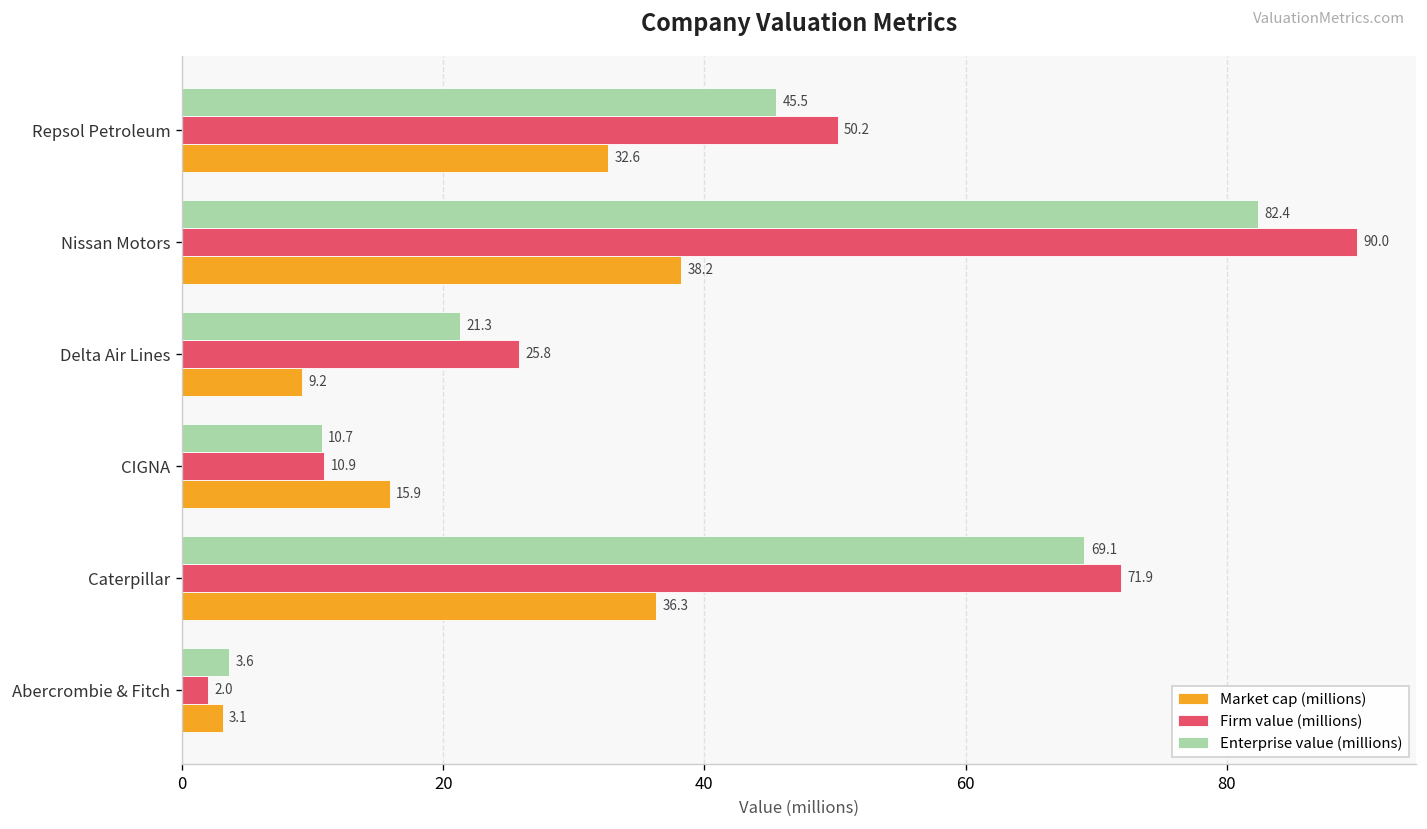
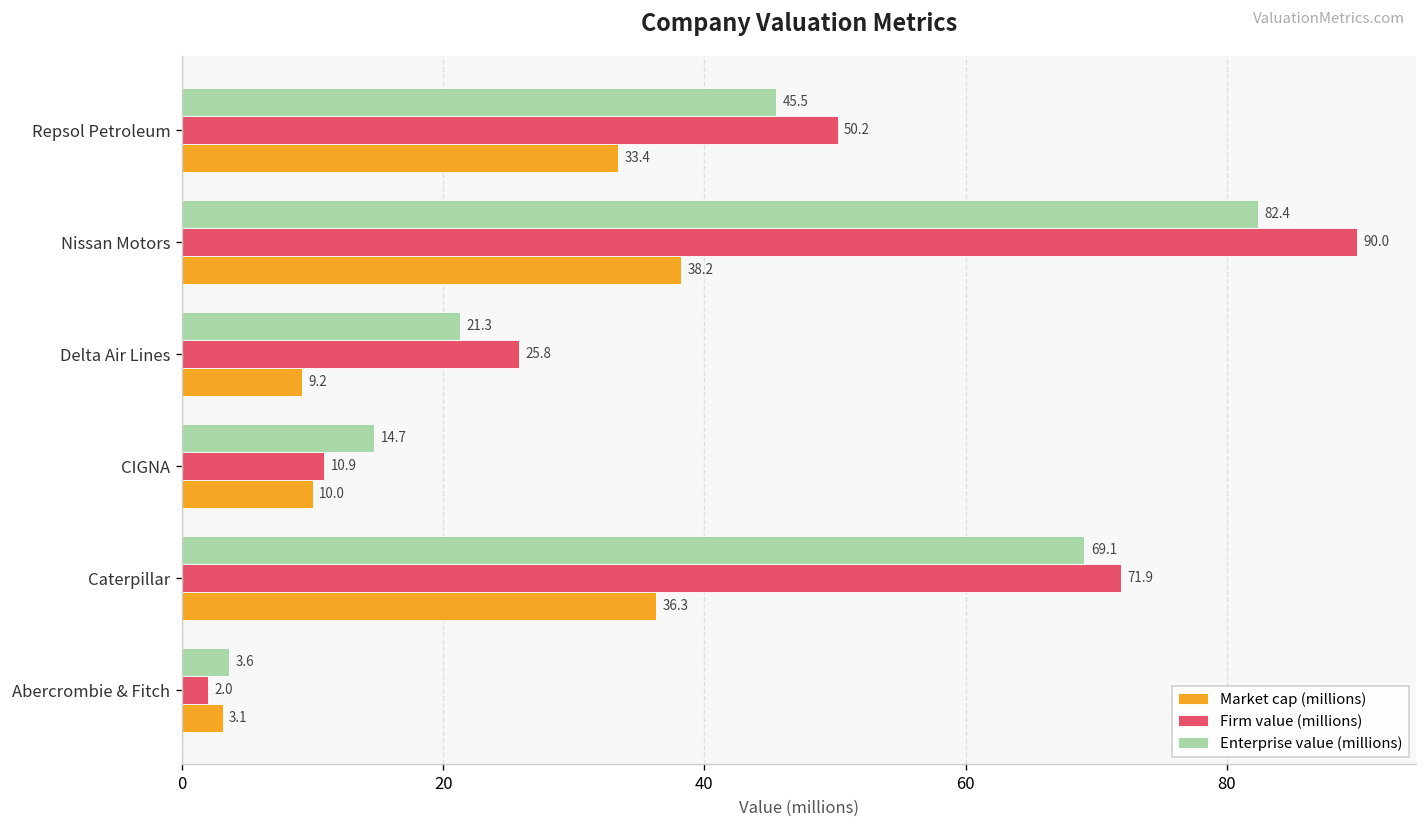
Market cap (millions), Repsol Petroleum: 32.6 -> 33.4
Enterprise value (millions), CIGNA: 10.7 -> 14.7
Market cap (millions), CIGNA: 15.9 -> 10.0
